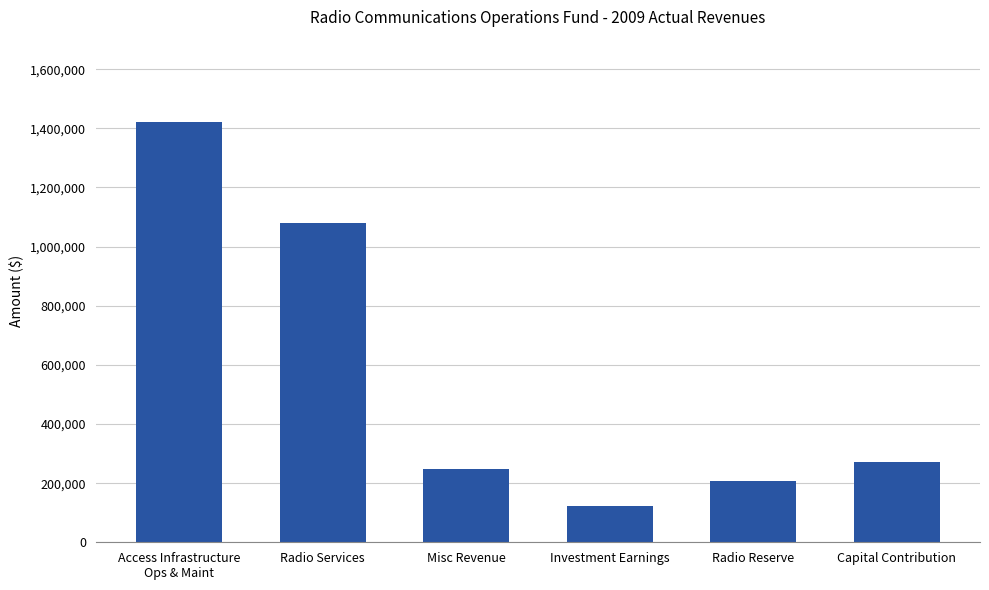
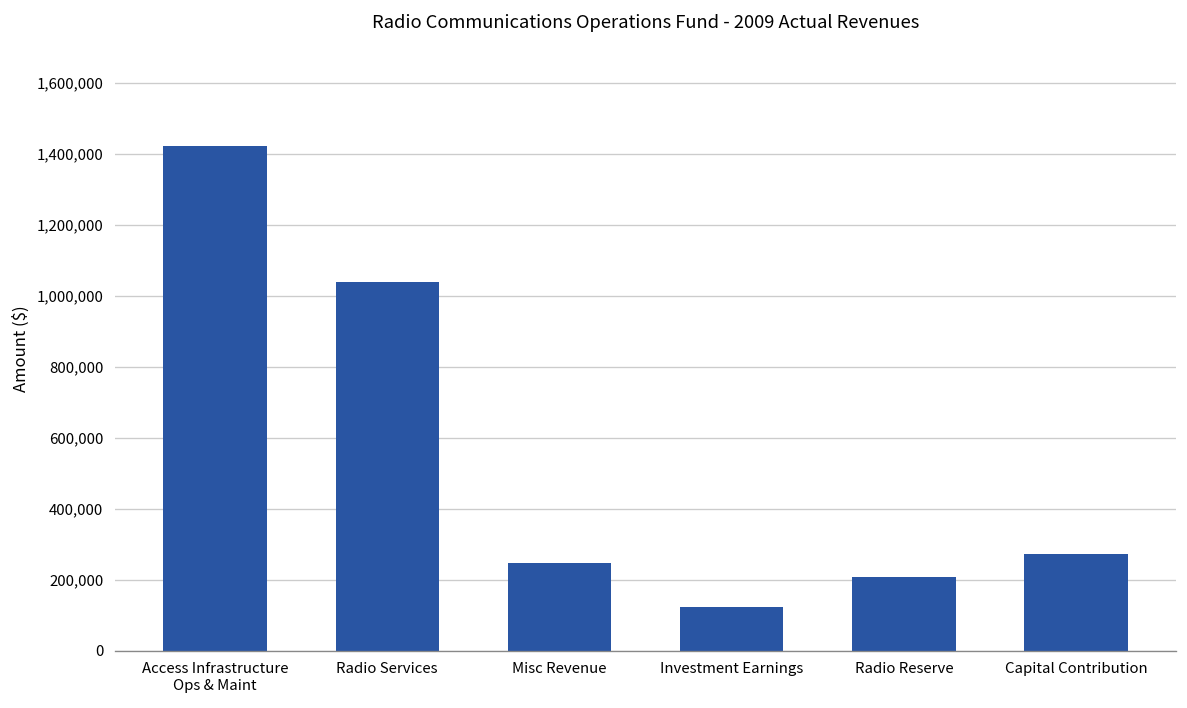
Radio Services: 1,080,000 -> 1,040,000
